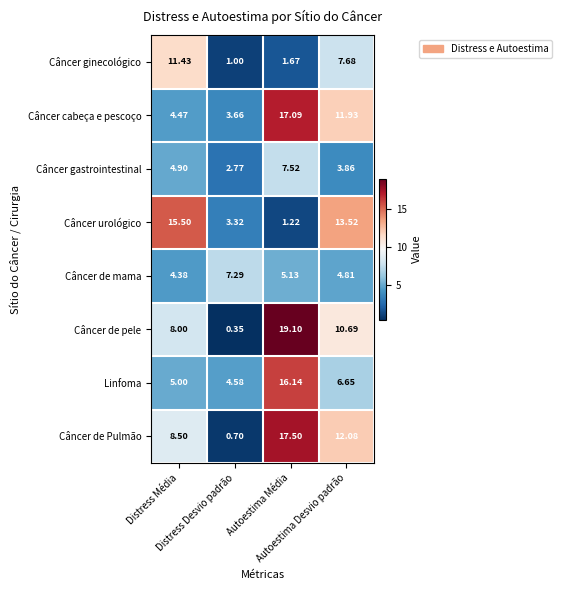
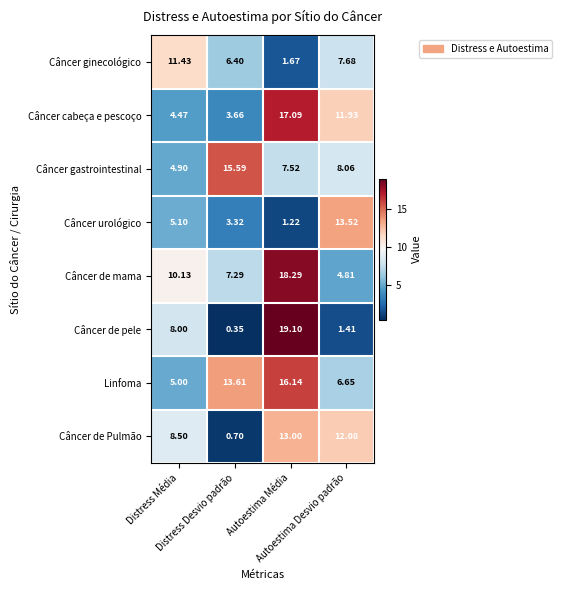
Câncer ginecológico, Distress Desvio padrão: 1.00 -> 6.40
Câncer gastrointestinal, Distress Desvio padrão: 2.77 -> 15.59
Câncer gastrointestinal, Autoestima Desvio padrão: 3.86 -> 8.06
Câncer urológico, Distress Média: 15.50 -> 5.10
Câncer de mama, Distress Média: 4.38 -> 10.13
Câncer de mama, Autoestima Média: 5.13 -> 18.29
Câncer de pele, Autoestima Desvio padrão: 10.69 -> 1.41
Linfoma, Distress Desvio padrão: 4.58 -> 13.61
Câncer de Pulmão, Autoestima Média: 17.50 -> 13.00
